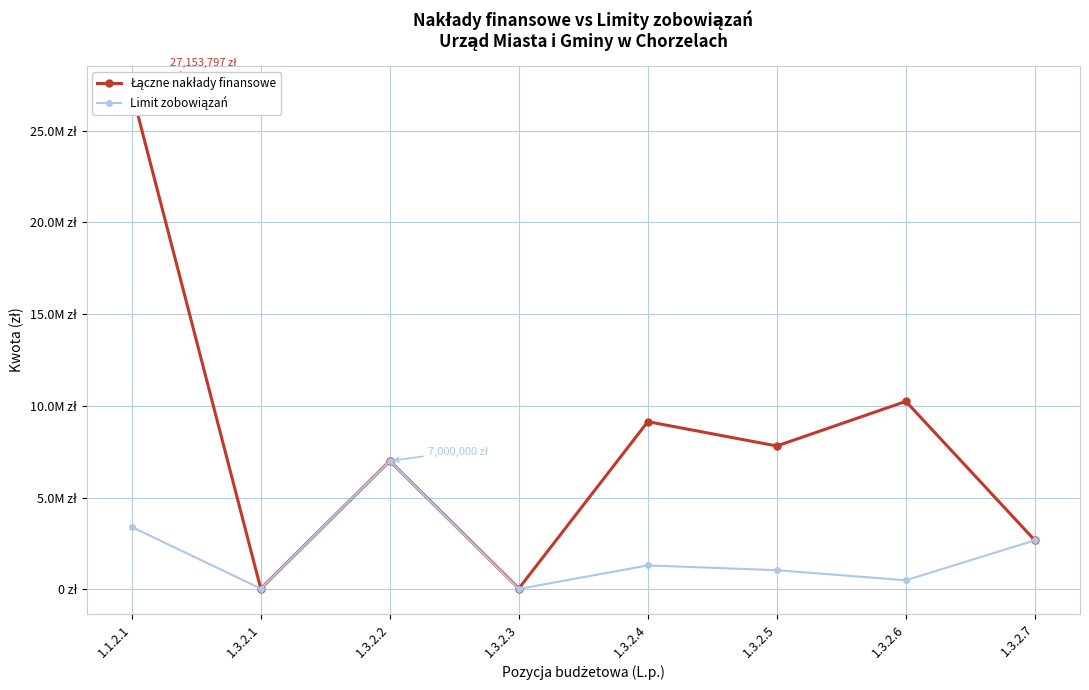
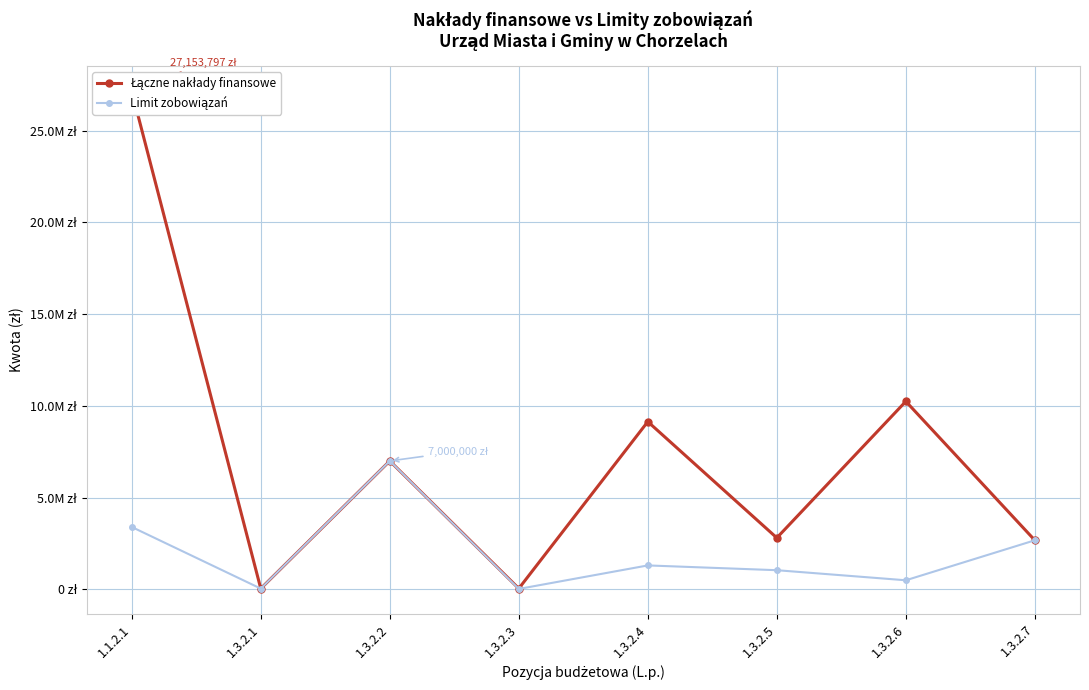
Łączne nakłady finansowe, 1.3.2.5: 7.8M zł -> 2.8M zł
